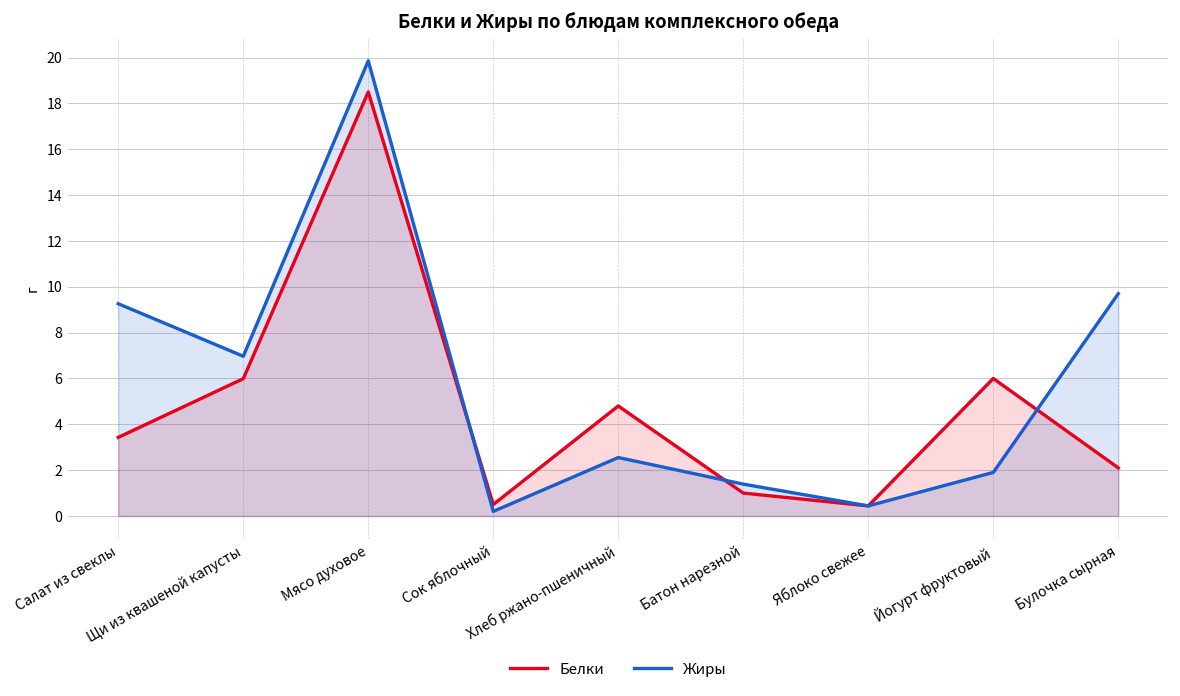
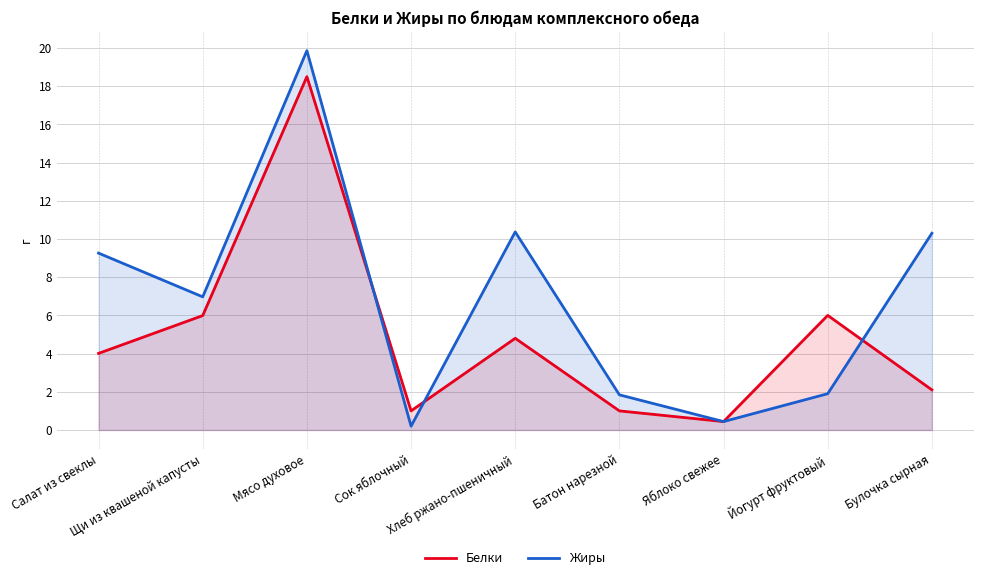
Белки, Салат из свеклы: 3.4 -> 4.0
Белки, Сок яблочный: 0.5 -> 1.0
Жиры, Хлеб ржано-пшеничный: 2.6 -> 10.4
Жиры, Батон нарезной: 1.4 -> 1.8
Жиры, Булочка сырная: 9.7 -> 10.3
